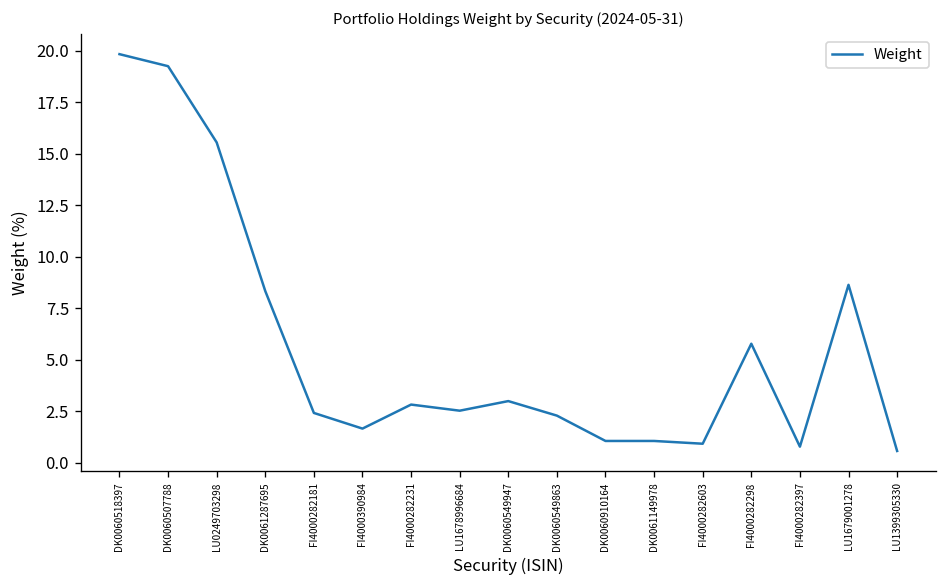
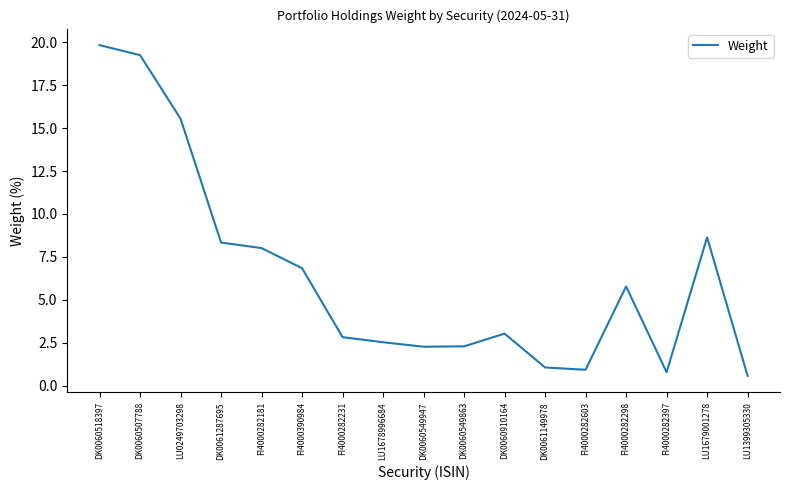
FI4000282181: 2.4 -> 8.0
FI4000390984: 1.7 -> 6.8
DK0060549947: 3.0 -> 2.3
DK0060910164: 1.1 -> 3.0
